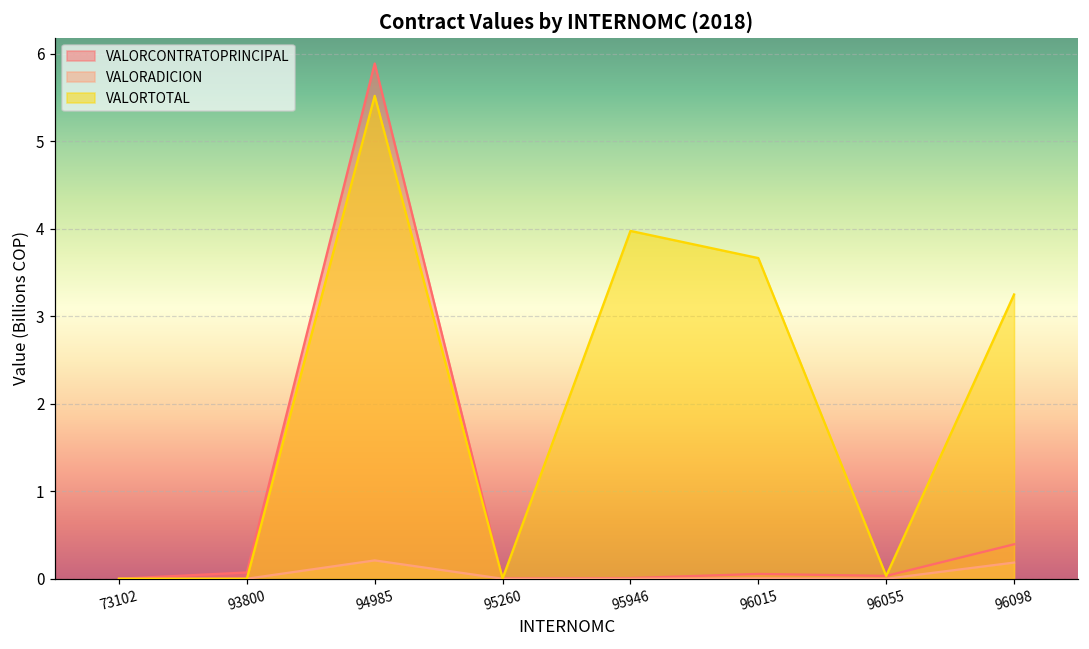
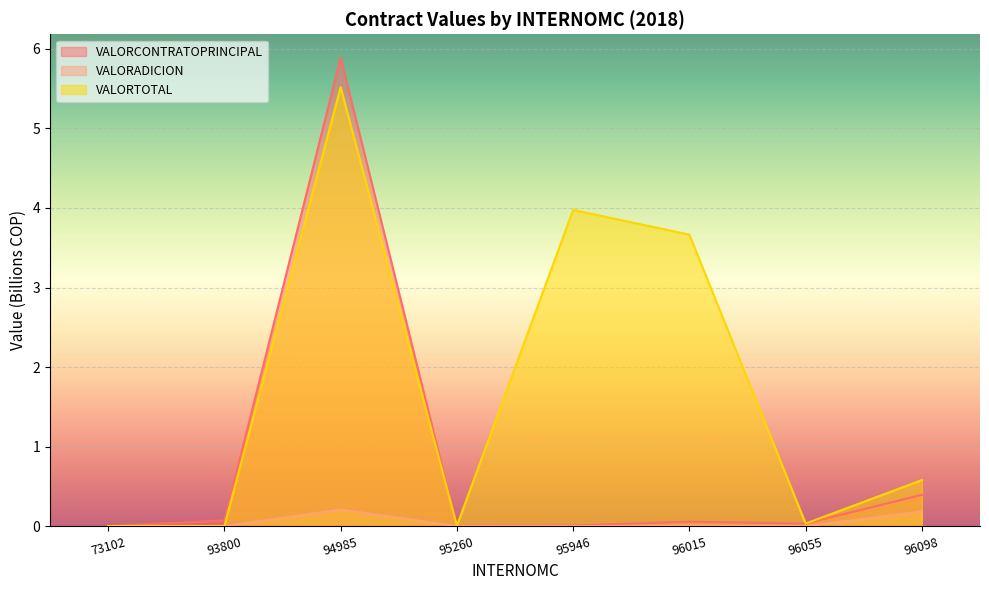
VALORTOTAL, 96098: 3.2 -> 0.6
